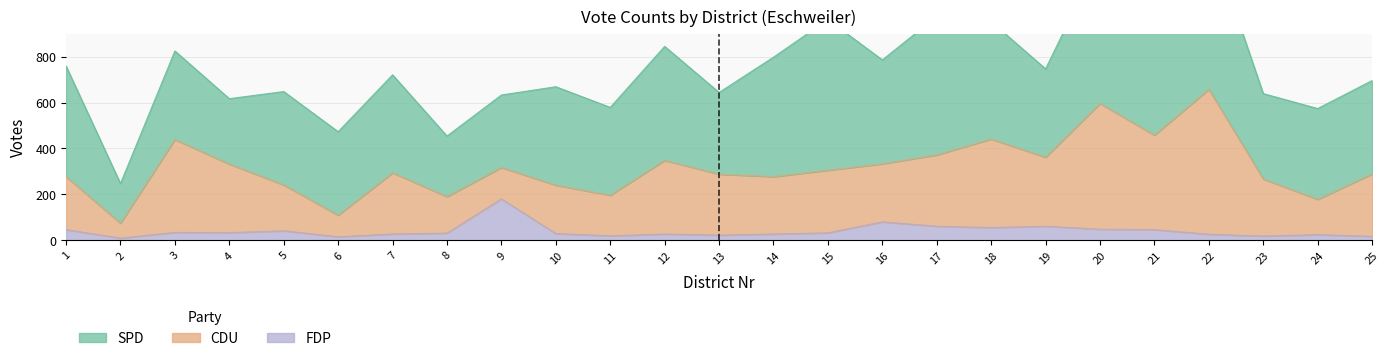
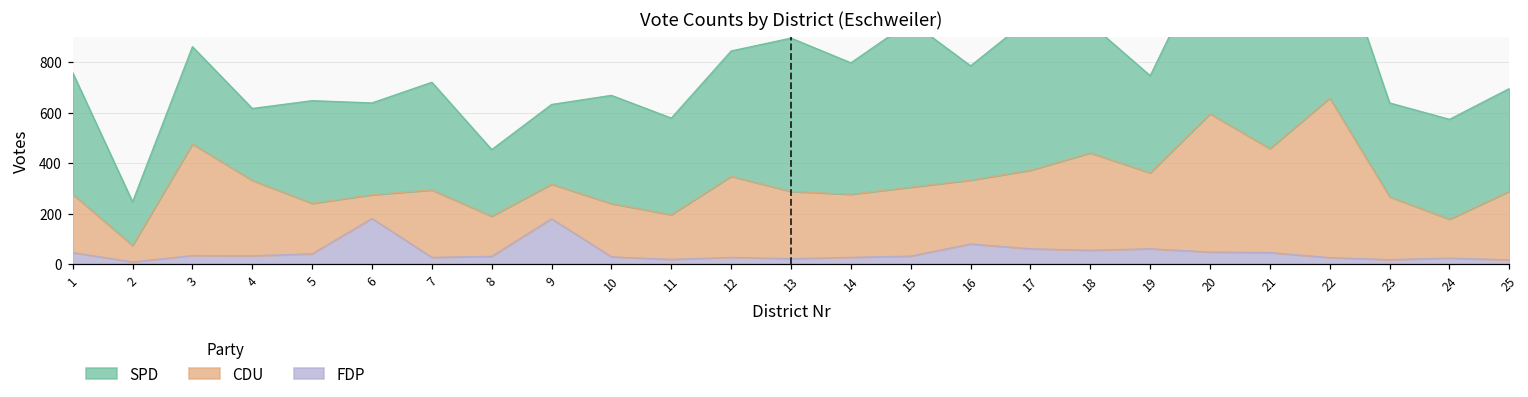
CDU, 3: 410 -> 440
FDP, 6: 20 -> 180
SPD, 13: 360 -> 610
